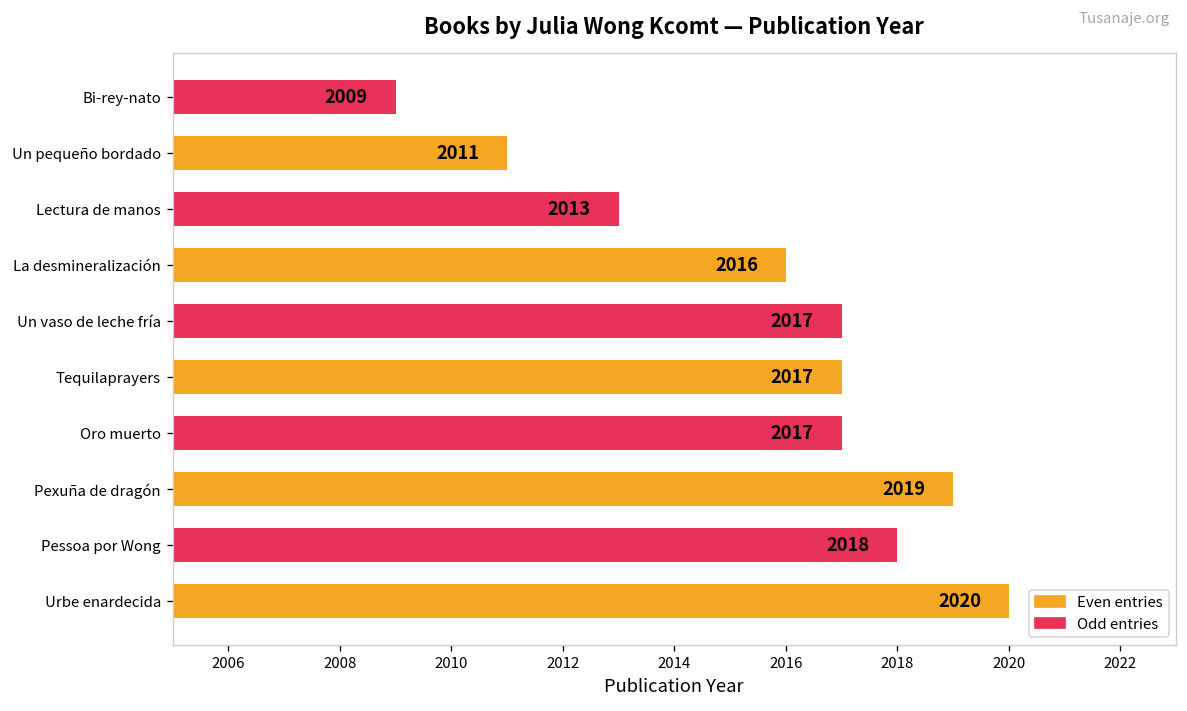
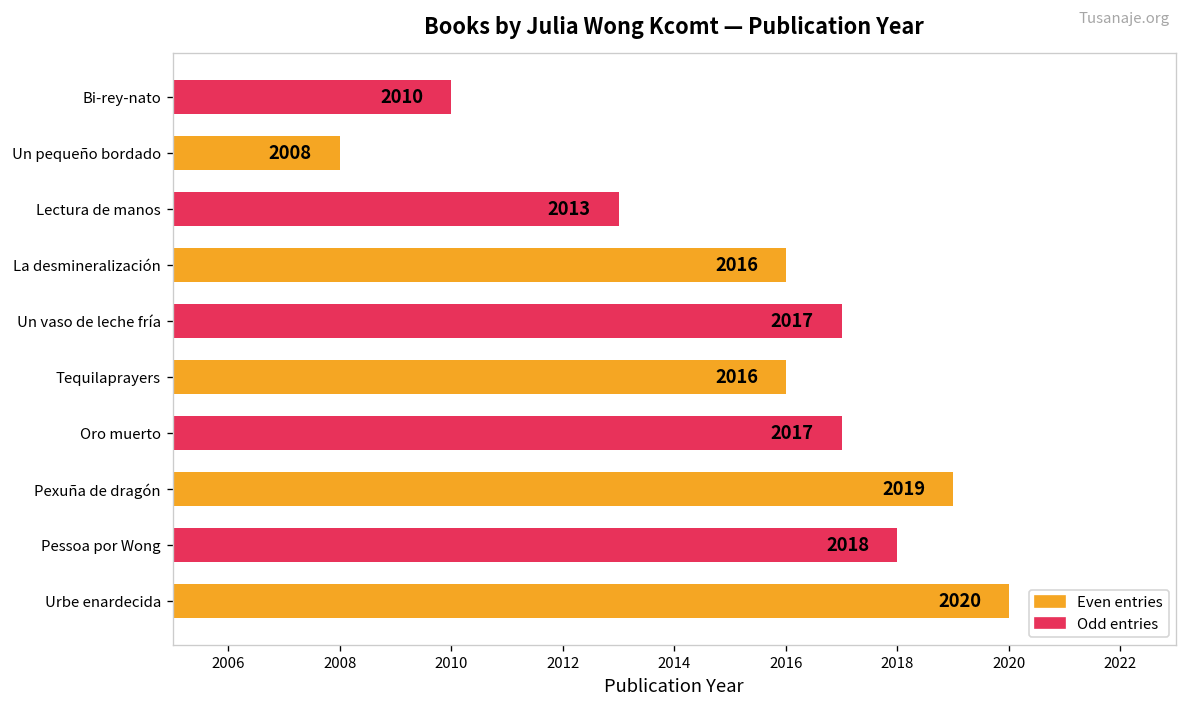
Bi-rey-nato: 2009 -> 2010
Un pequeño bordado: 2011 -> 2008
Tequilaprayers: 2017 -> 2016
